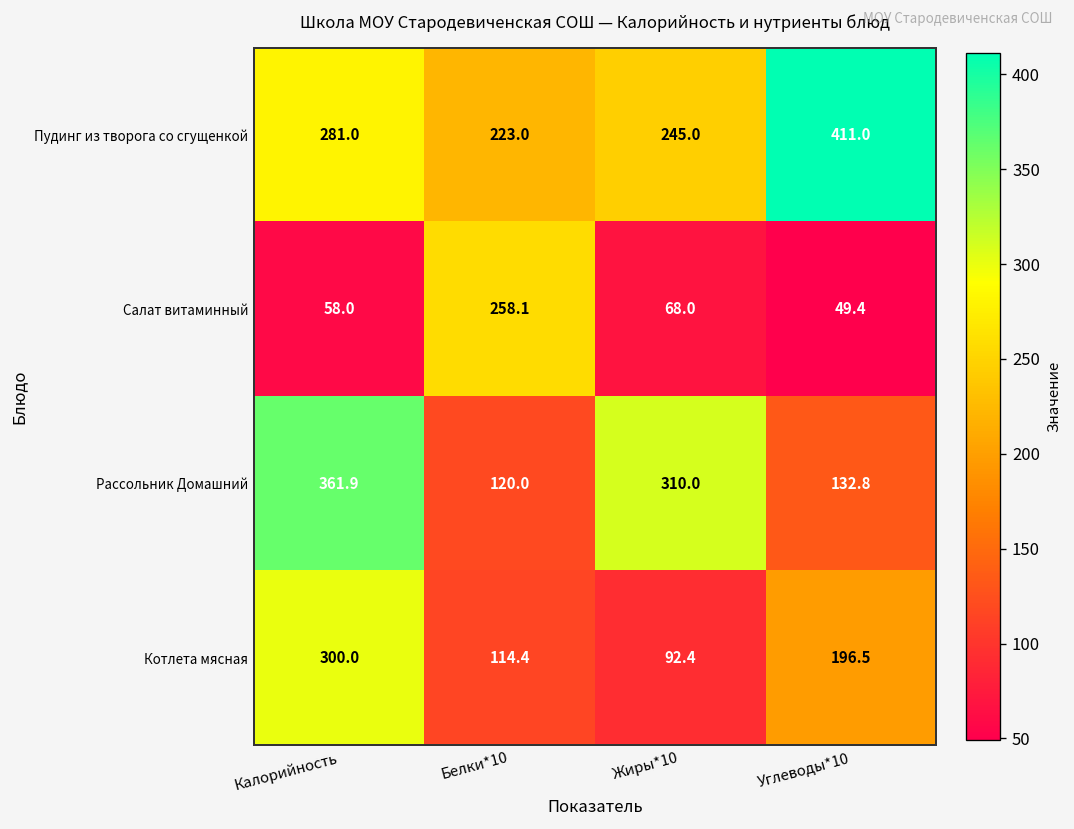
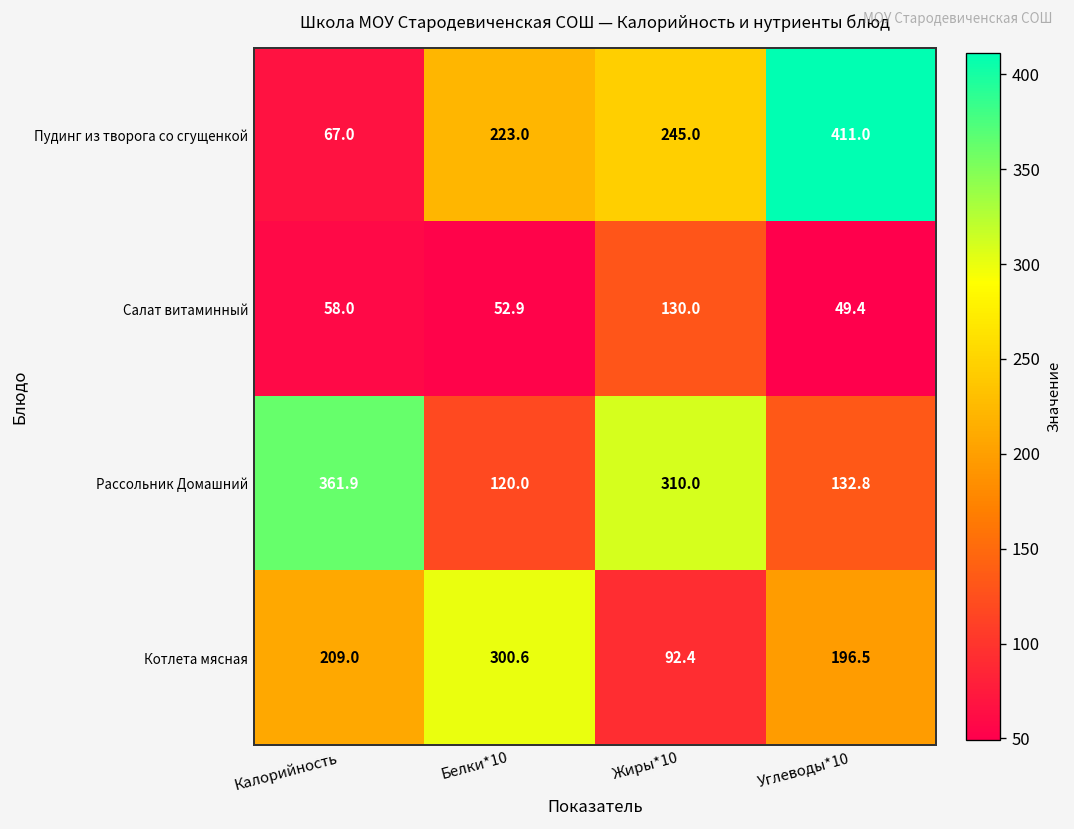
Пудинг из творога со сгущенкой, Калорийность: 281.0 -> 67.0
Салат витаминный, Белки*10: 258.1 -> 52.9
Салат витаминный, Жиры*10: 68.0 -> 130.0
Котлета мясная, Калорийность: 300.0 -> 209.0
Котлета мясная, Белки*10: 114.4 -> 300.6
